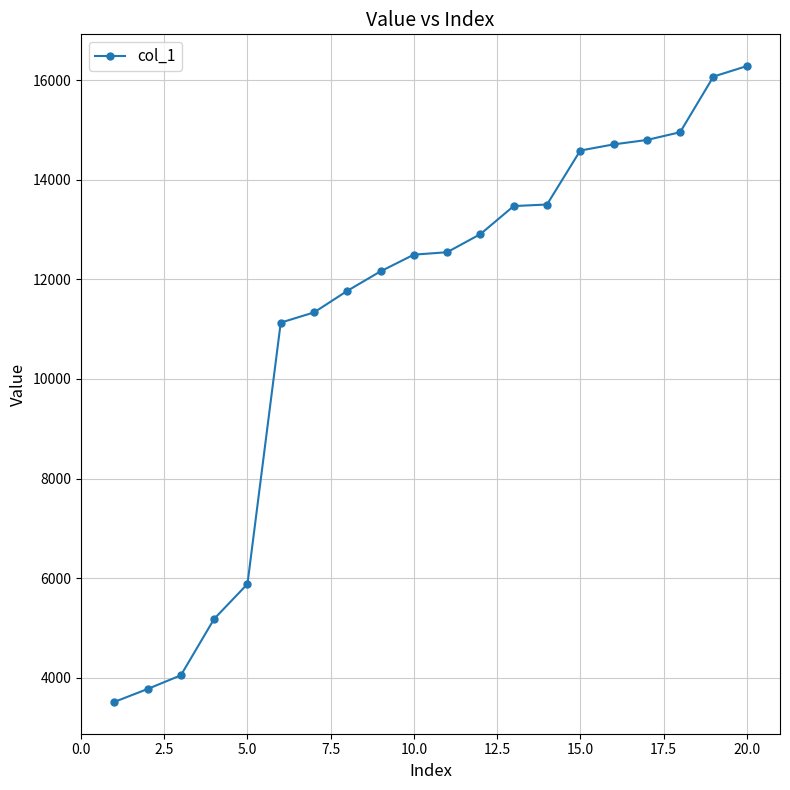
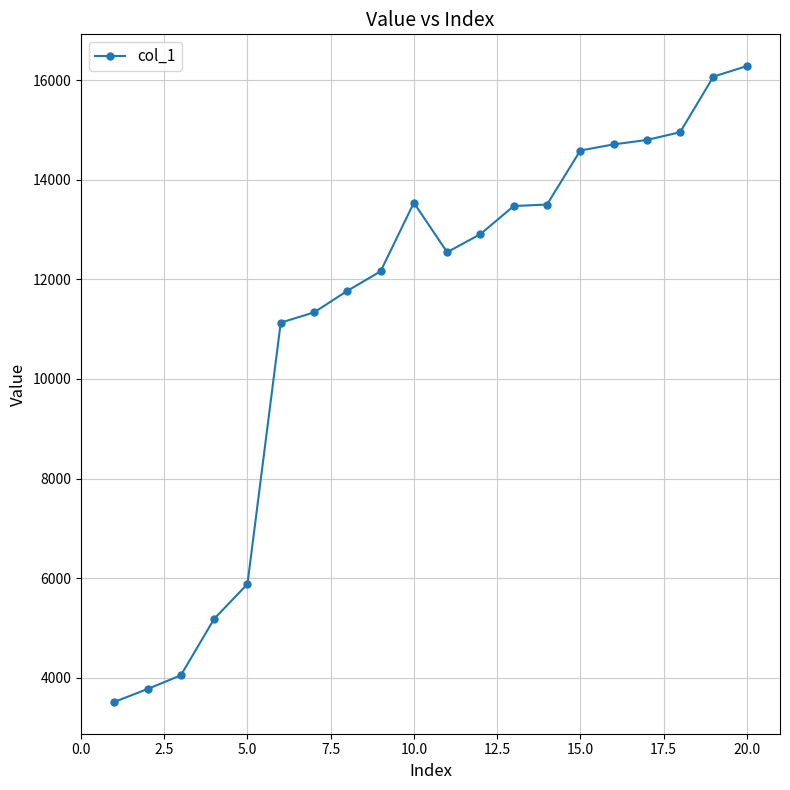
10.0: 12500 -> 13500
